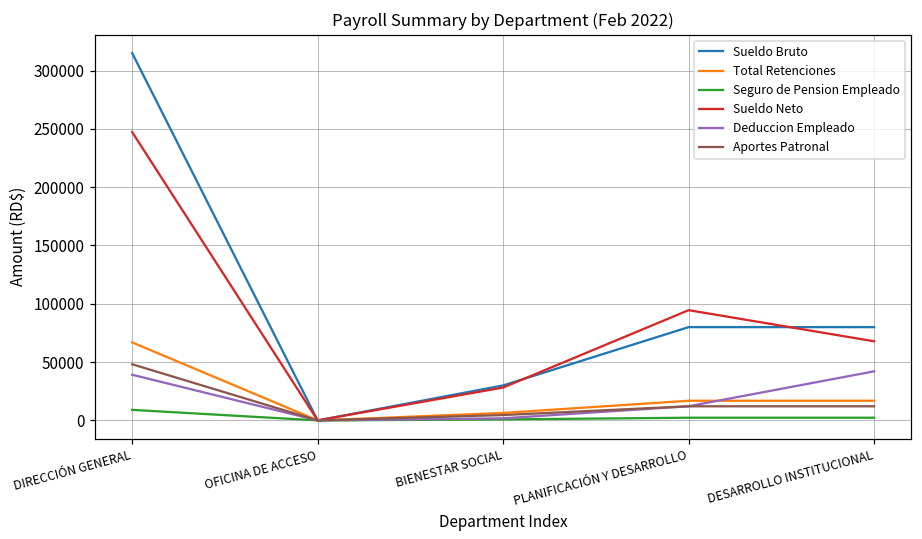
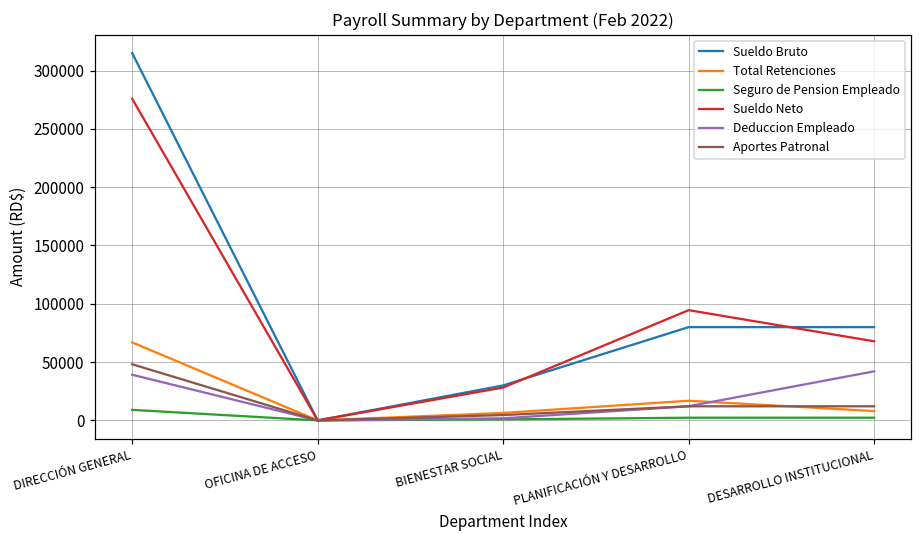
Sueldo Neto, DIRECCIÓN GENERAL: 247000 -> 276000
Total Retenciones, DESARROLLO INSTITUCIONAL: 17000 -> 8000
